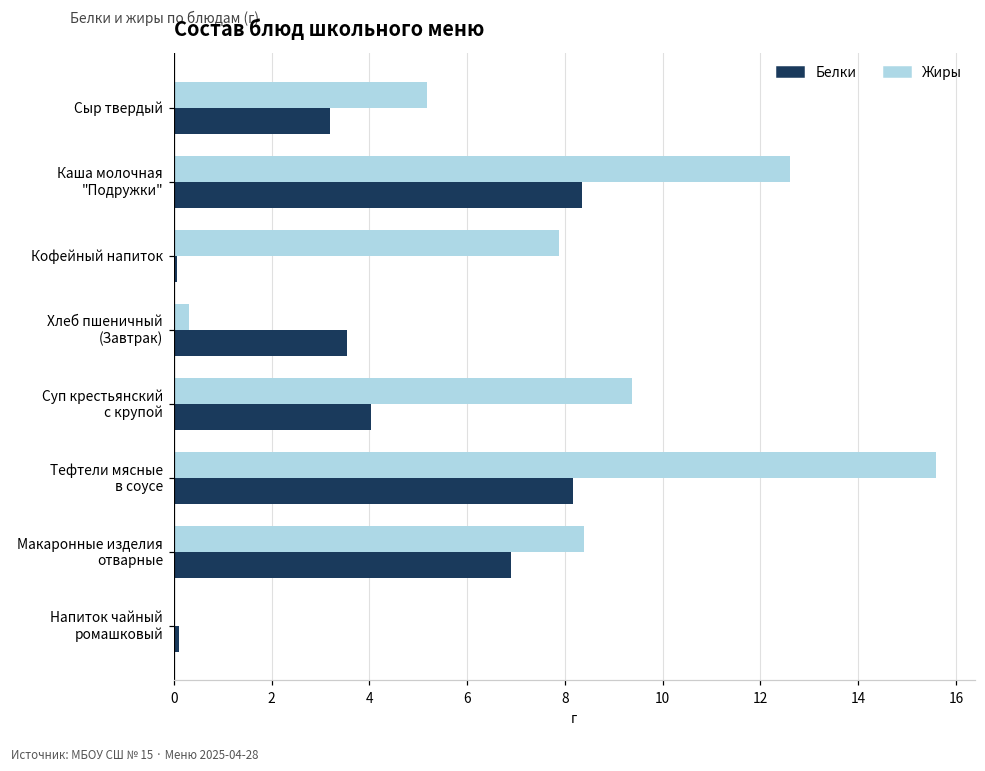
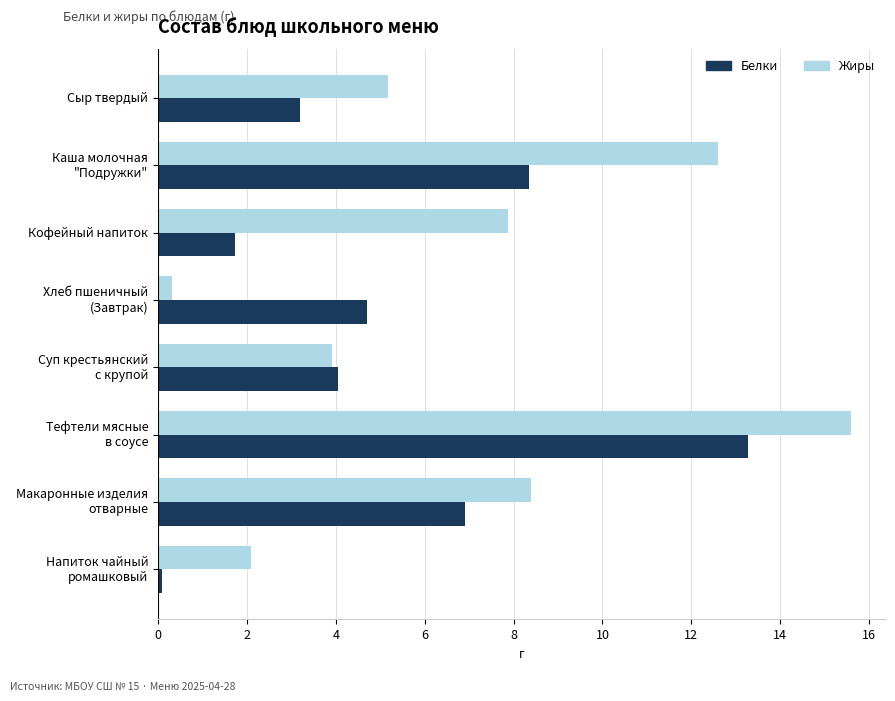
Белки, Кофейный напиток: 0.1 -> 1.7
Белки, Хлеб пшеничный (Завтрак): 3.5 -> 4.7
Жиры, Суп крестьянский с крупой: 9.4 -> 3.9
Белки, Тефтели мясные в соусе: 8.2 -> 13.3
Жиры, Напиток чайный ромашковый: 0.0 -> 2.1
